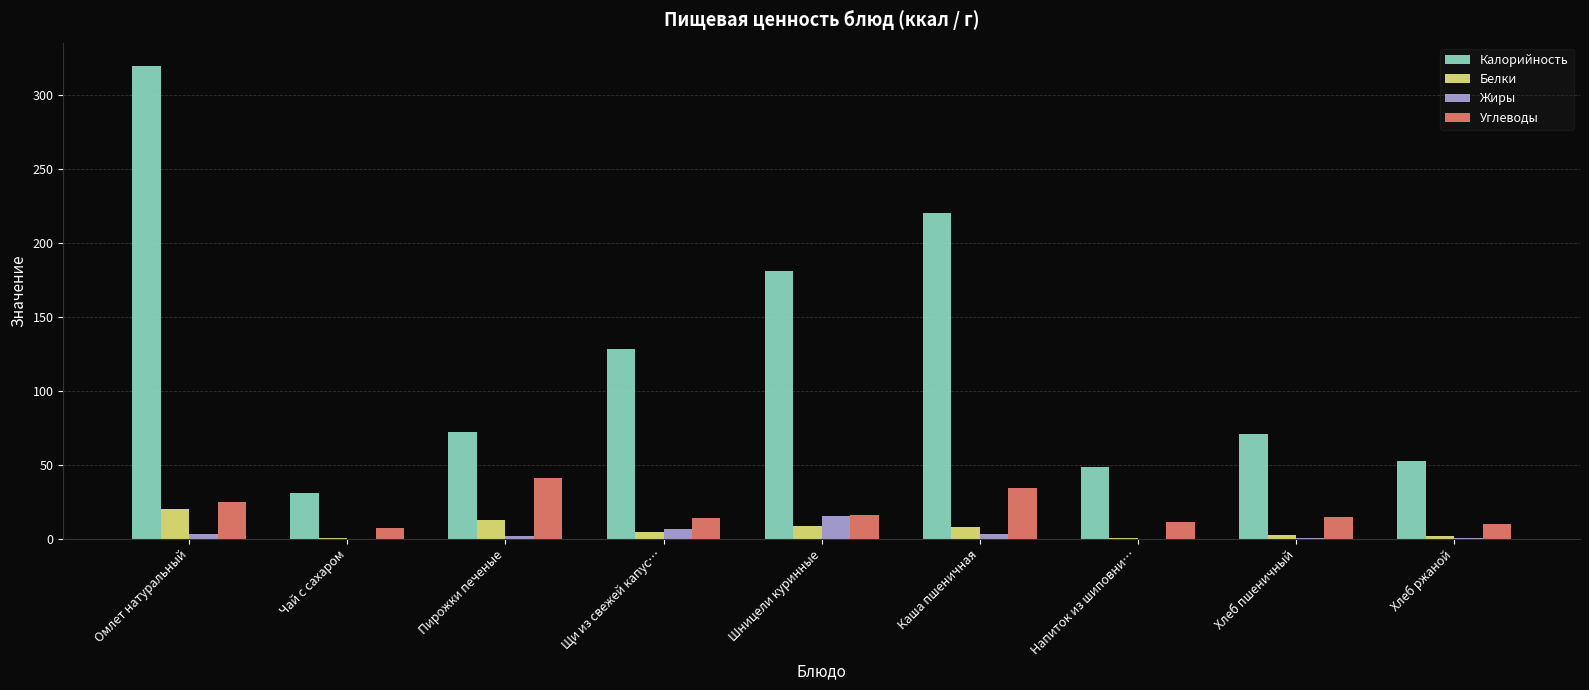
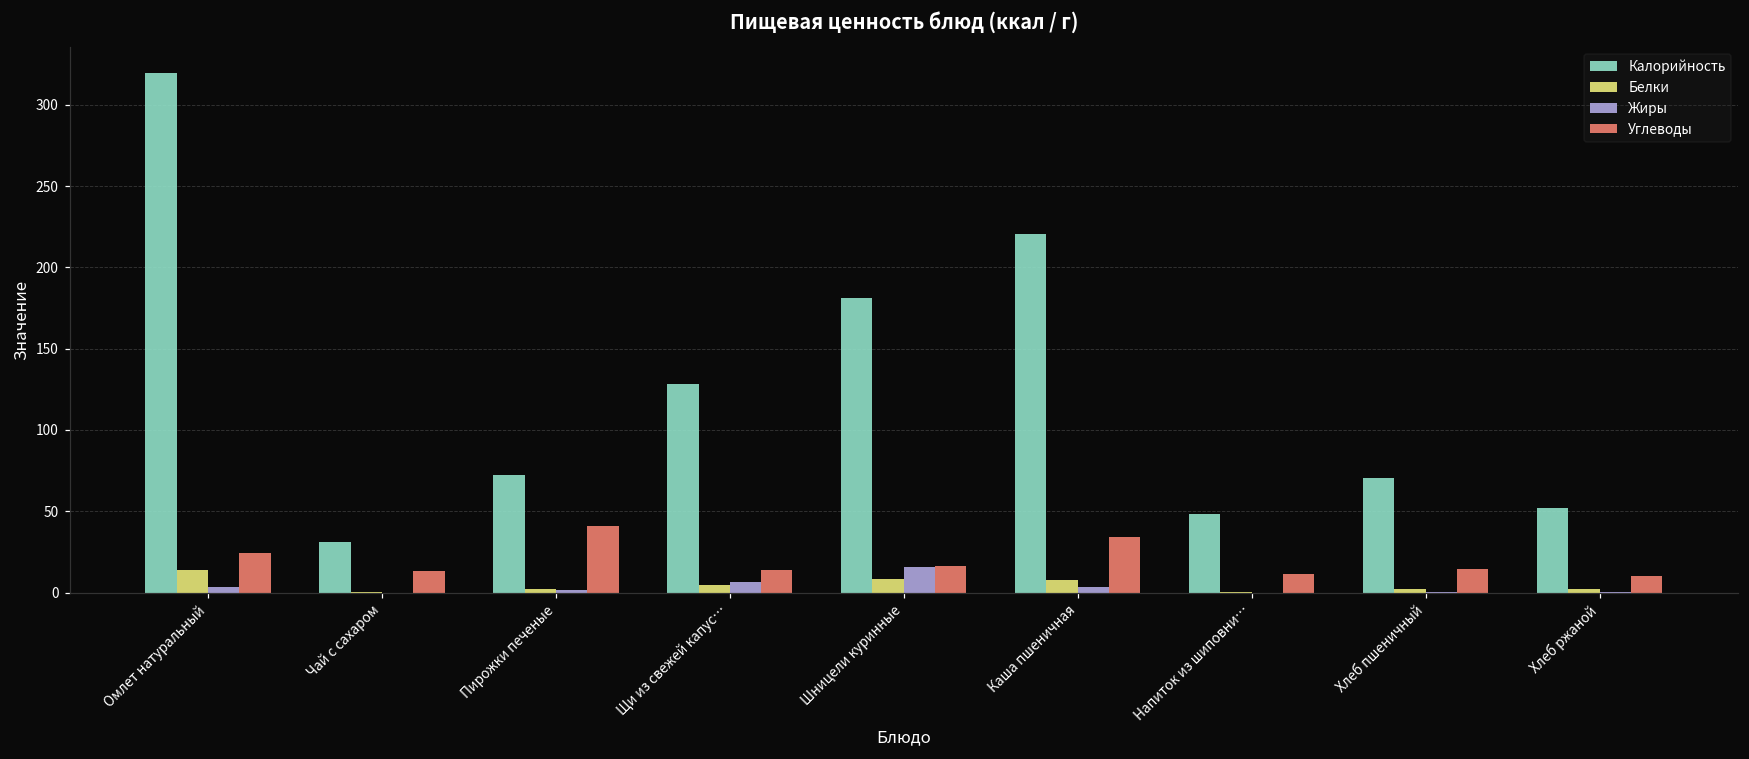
Белки, Омлет натуральный: 20 -> 14
Углеводы, Чай с сахаром: 7 -> 13
Белки, Пирожки печеные: 13 -> 2
